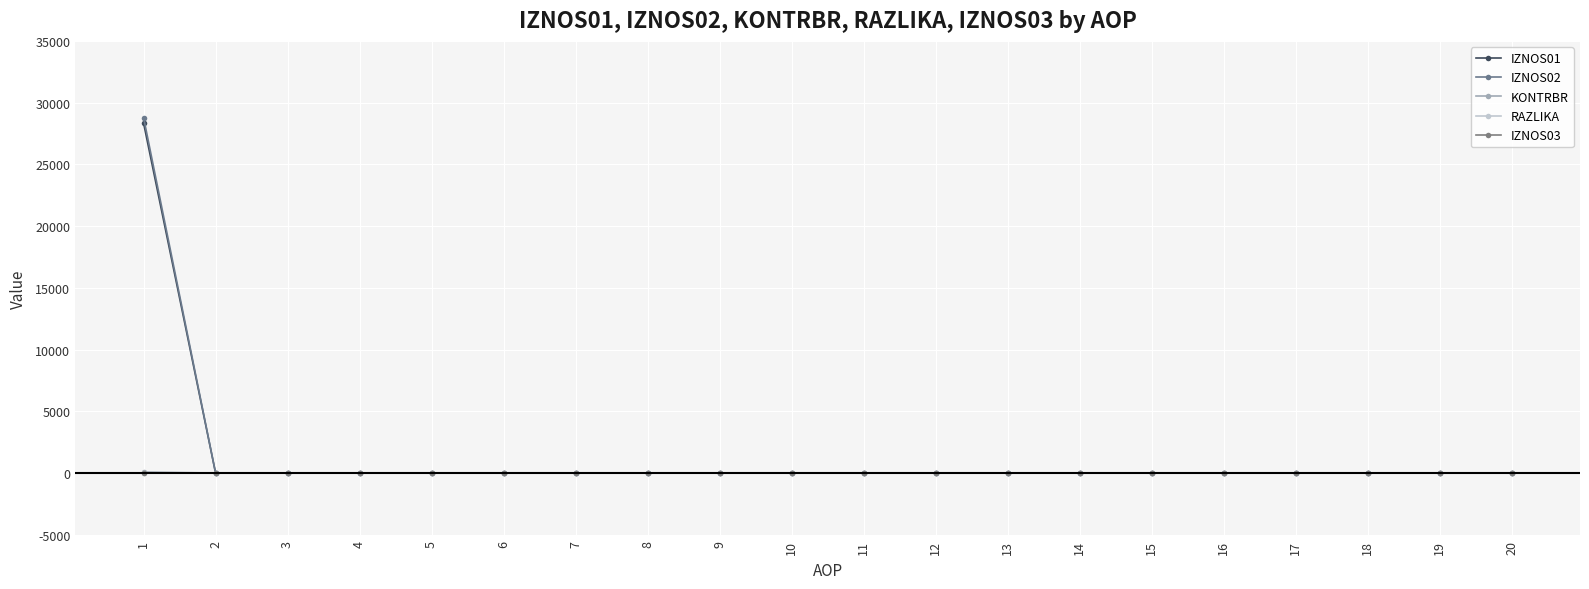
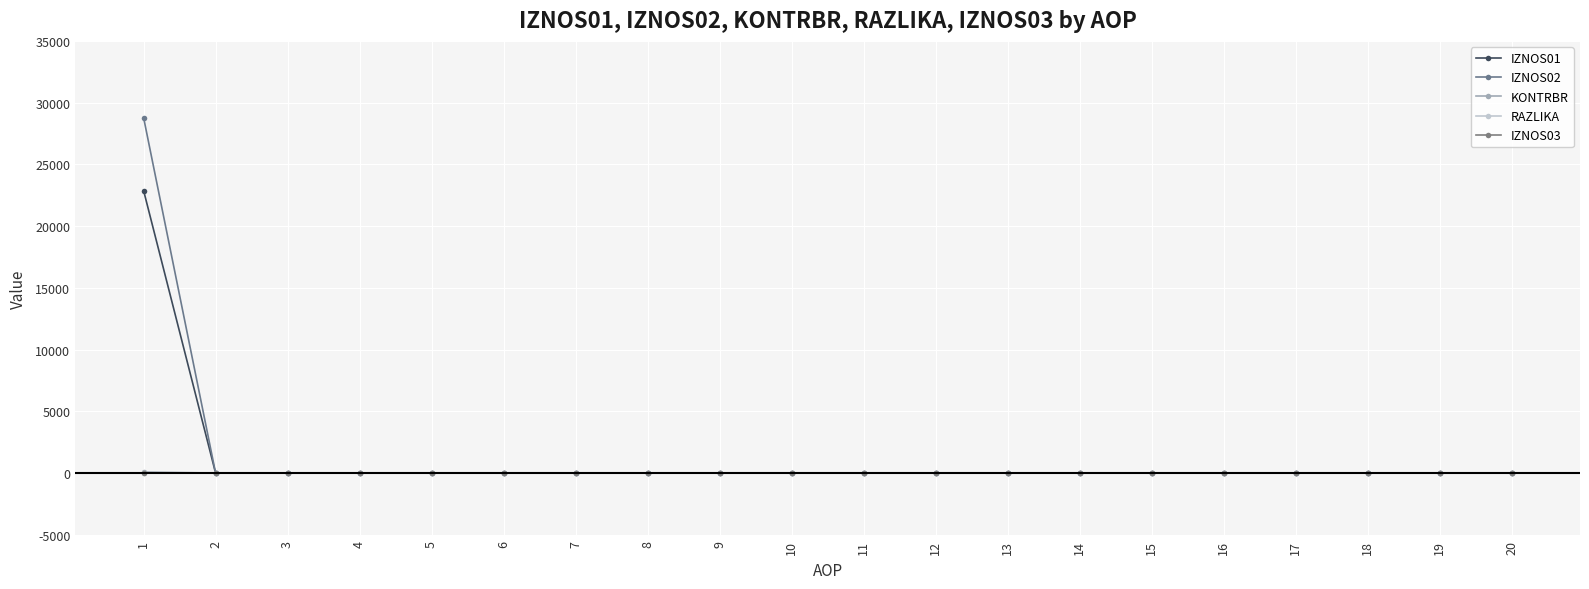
IZNOS01, 1: 28300 -> 22900
